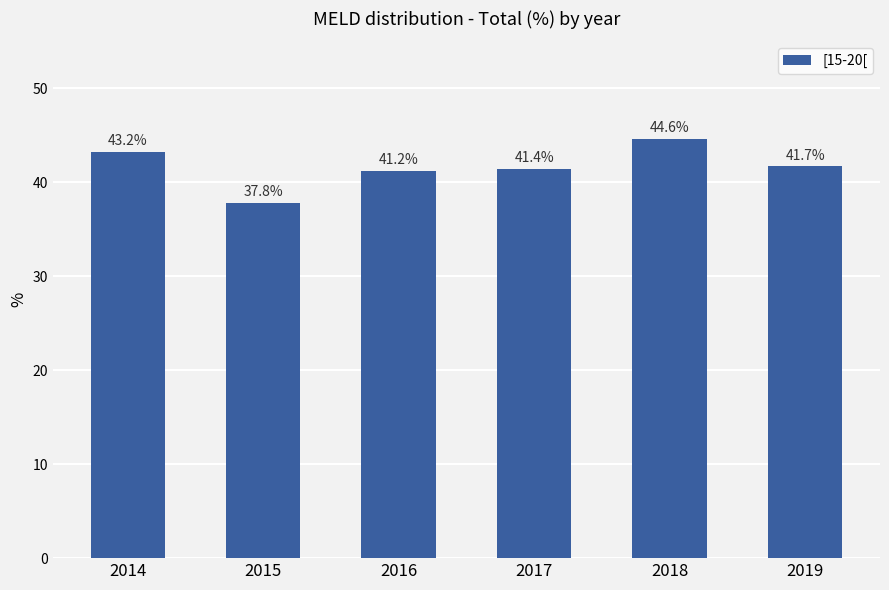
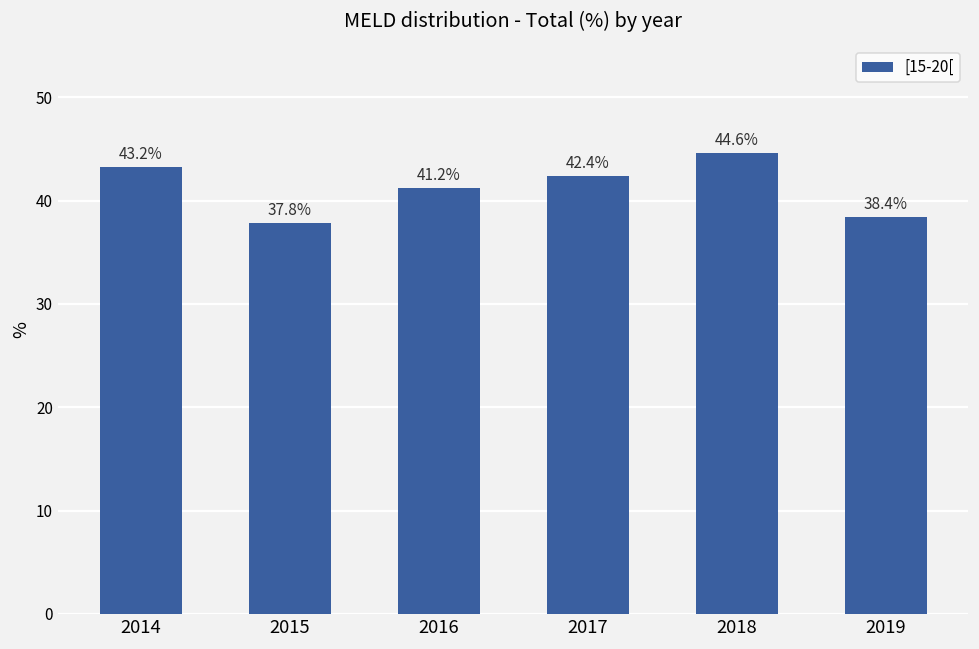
2017: 41.4% -> 42.4%
2019: 41.7% -> 38.4%
